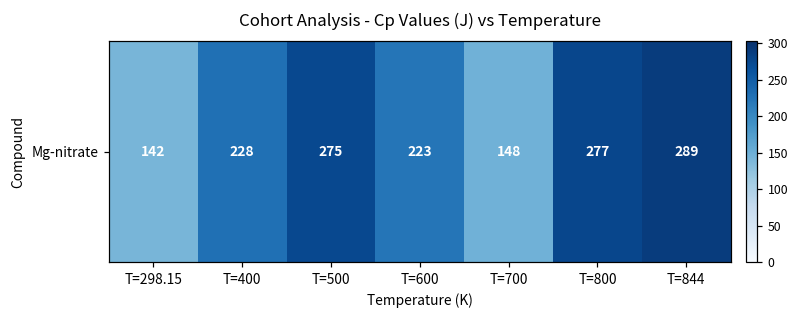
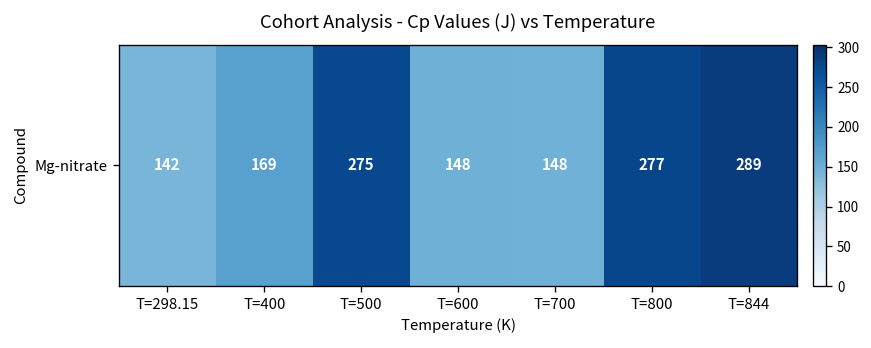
Mg-nitrate, T=400: 228 -> 169
Mg-nitrate, T=600: 223 -> 148
